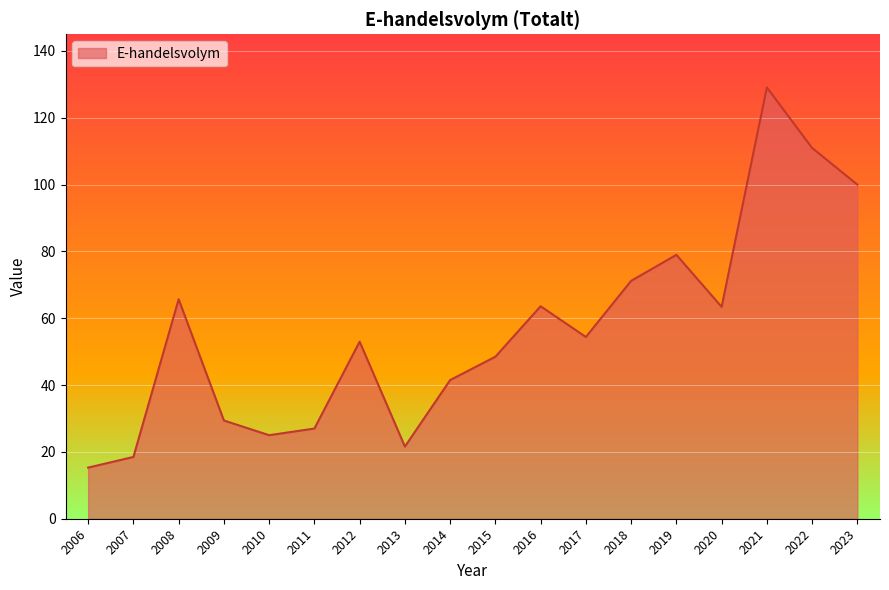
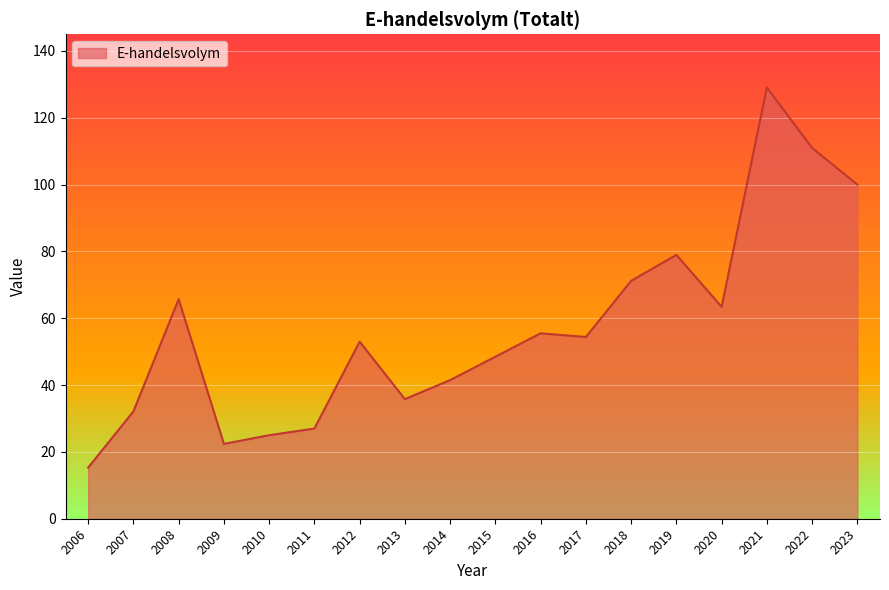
2007: 18 -> 32
2009: 29 -> 22
2013: 22 -> 36
2016: 64 -> 56
